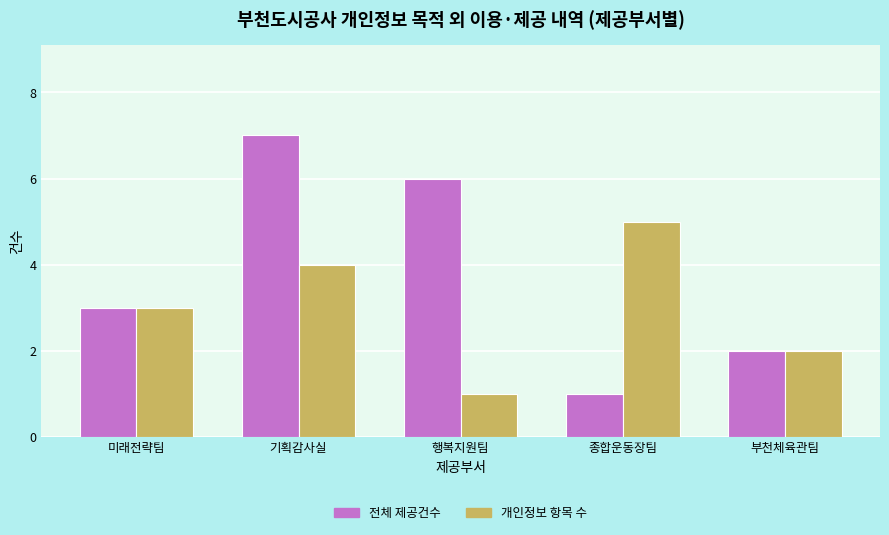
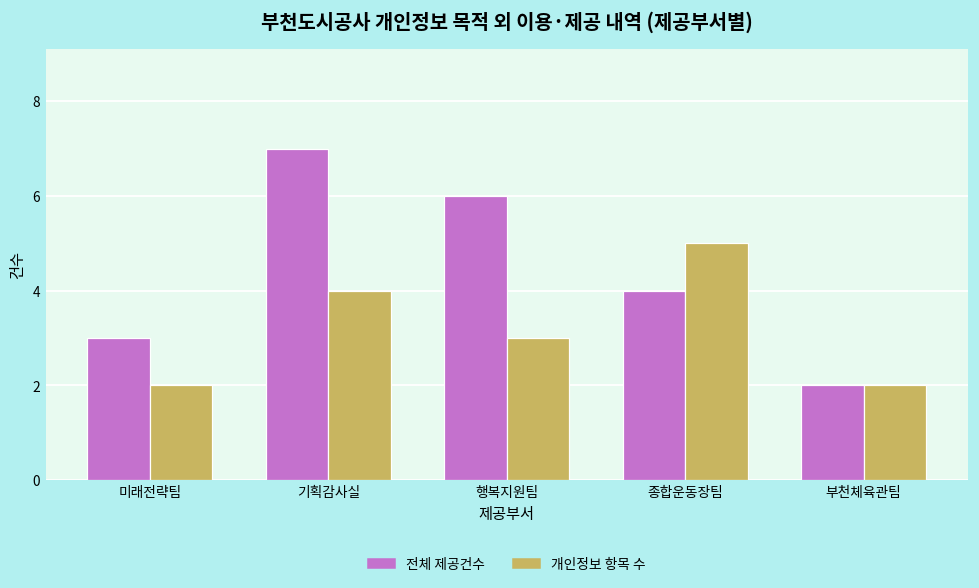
개인정보 항목 수, 미래전략팀: 3 -> 2
개인정보 항목 수, 행복지원팀: 1 -> 3
전체 제공건수, 종합운동장팀: 1 -> 4
